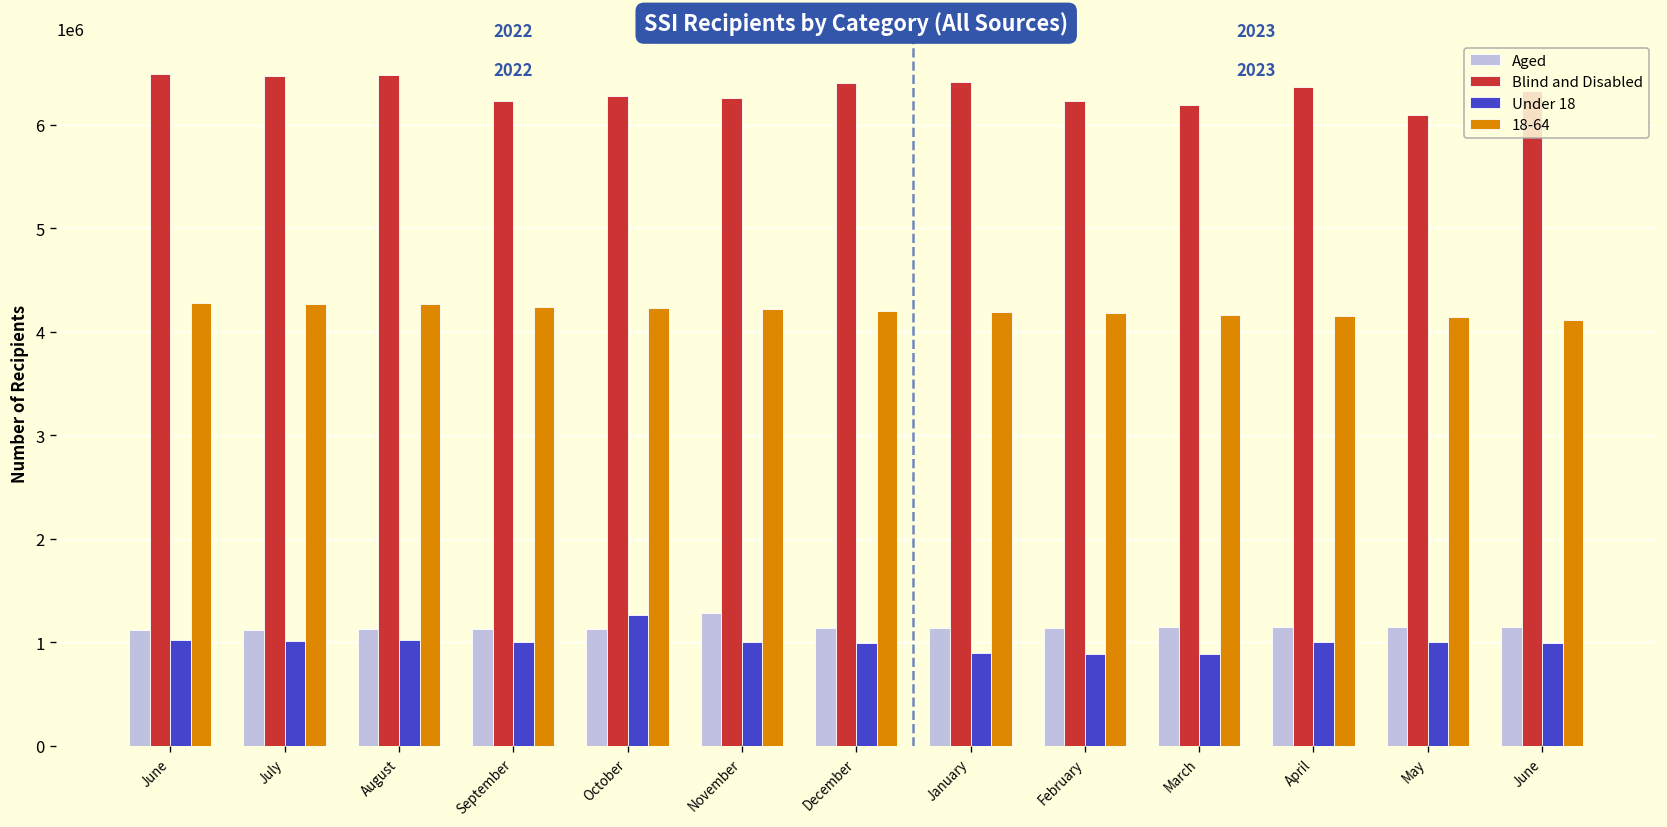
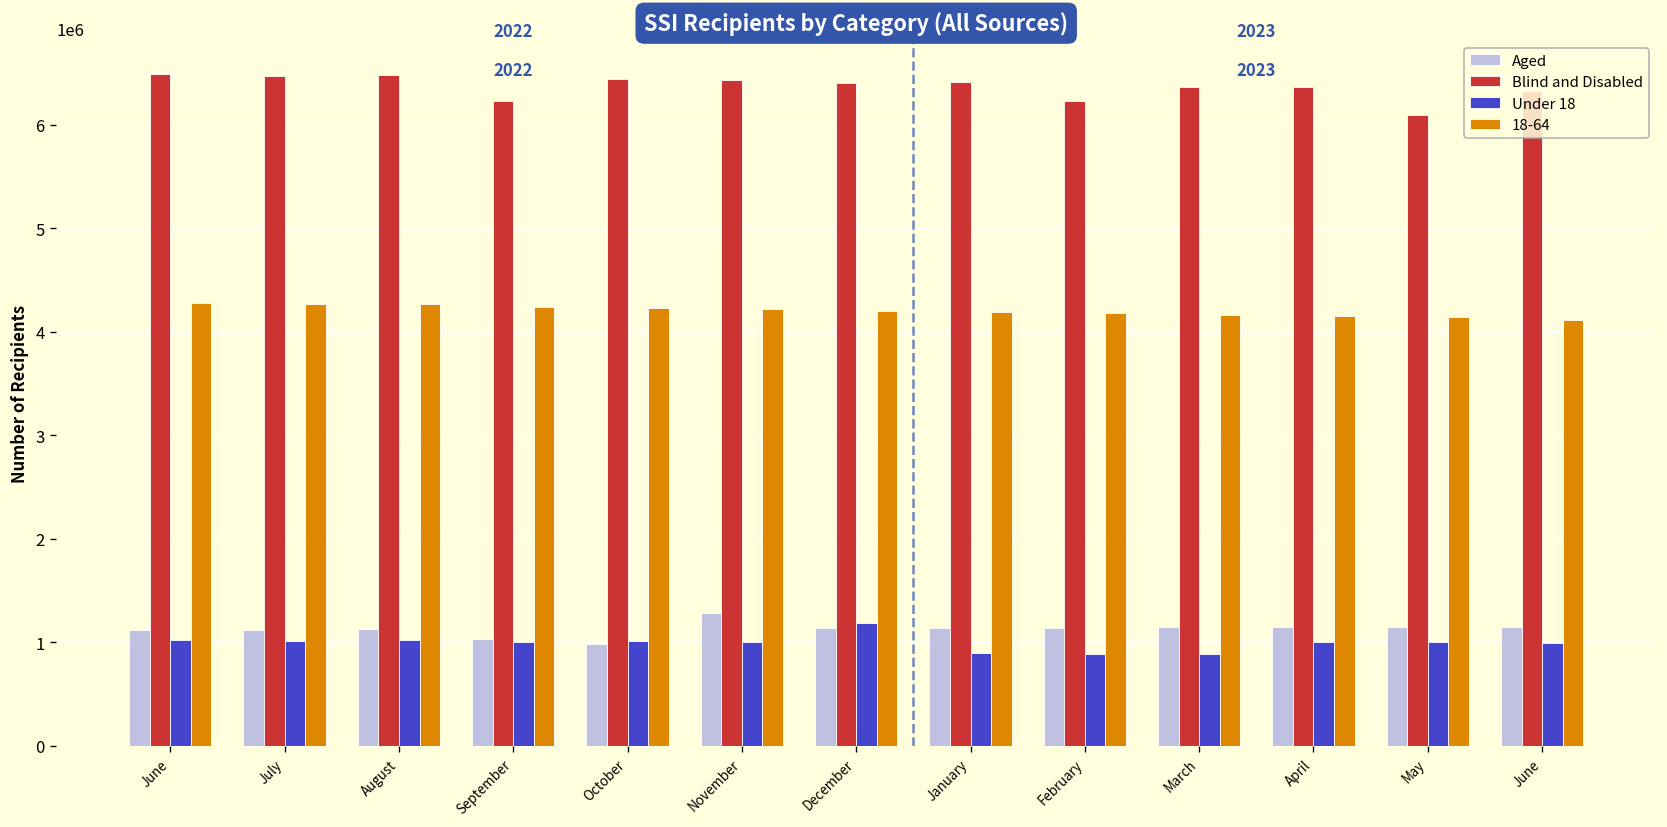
Aged, September: 1100000 -> 1000000
Aged, October: 1100000 -> 1000000
Blind and Disabled, October: 6300000 -> 6400000
Under 18, October: 1300000 -> 1000000
Blind and Disabled, November: 6300000 -> 6400000
Under 18, December: 1000000 -> 1200000
Blind and Disabled, March: 6200000 -> 6400000
